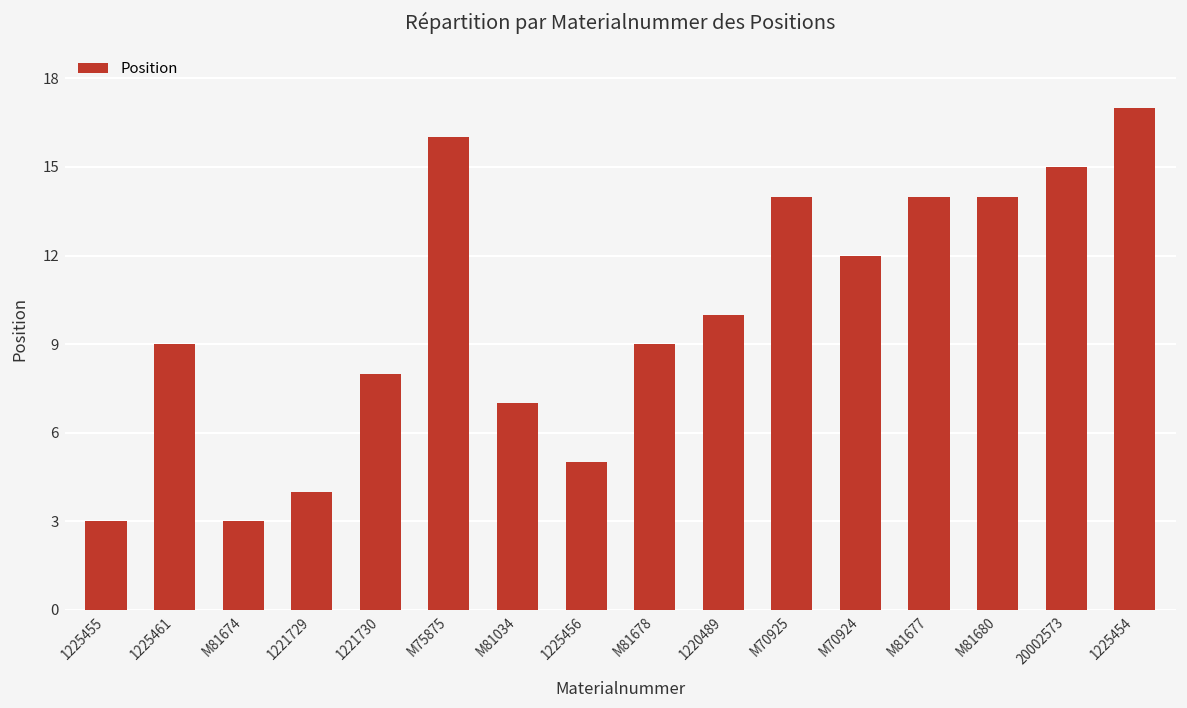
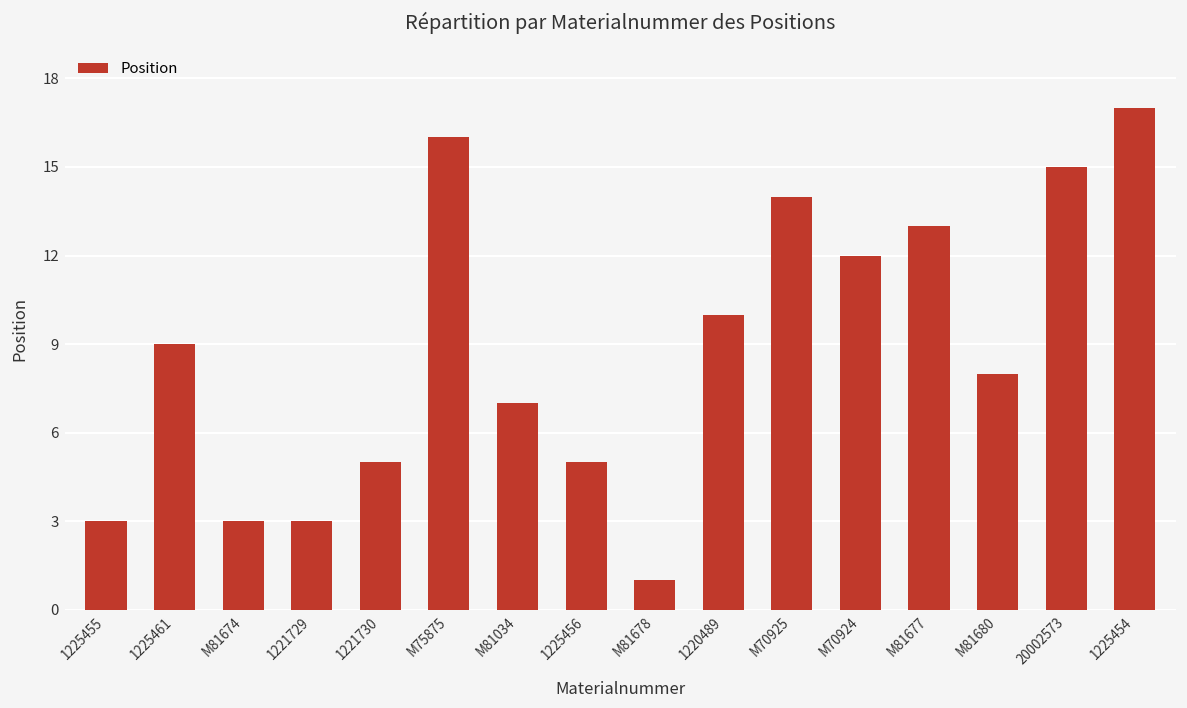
1221729: 4 -> 3
1221730: 8 -> 5
M81678: 9 -> 1
M81677: 14 -> 13
M81680: 14 -> 8
